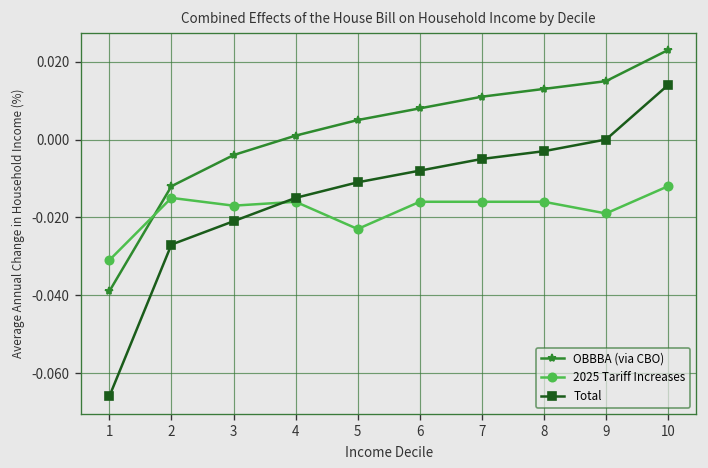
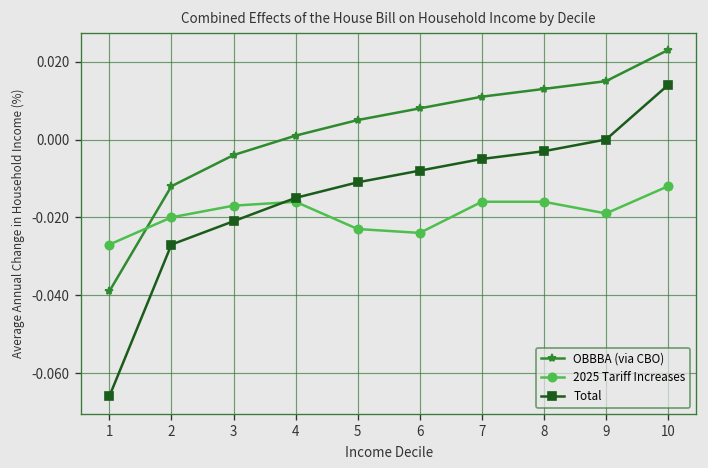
2025 Tariff Increases, 1: -0.031 -> -0.027
2025 Tariff Increases, 2: -0.015 -> -0.020
2025 Tariff Increases, 6: -0.016 -> -0.024
